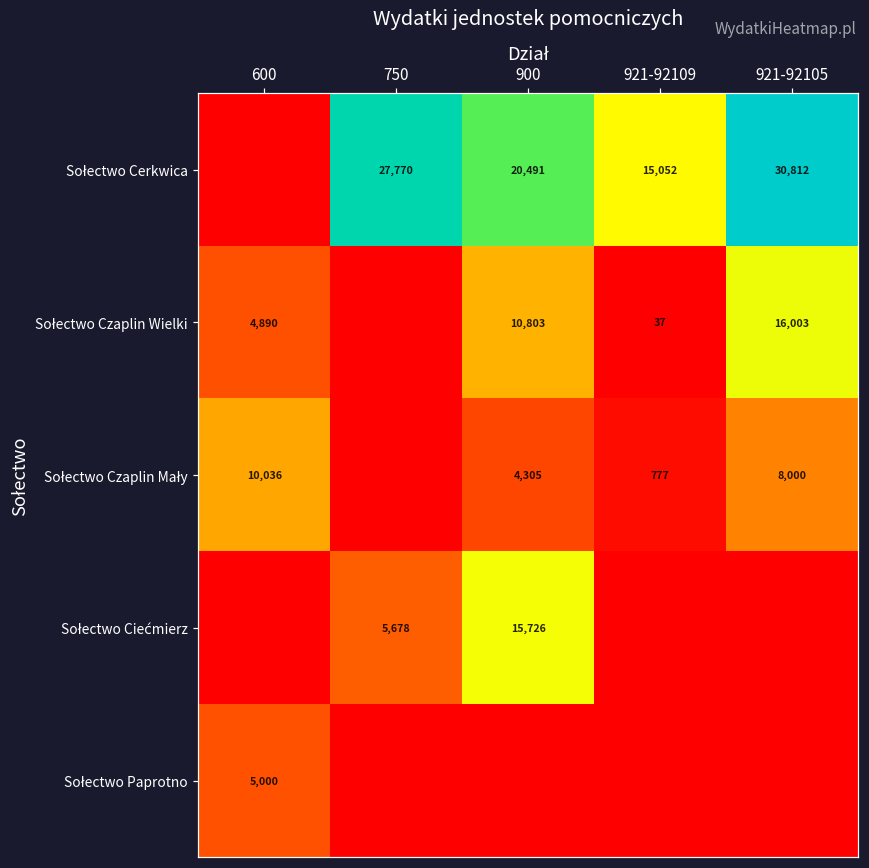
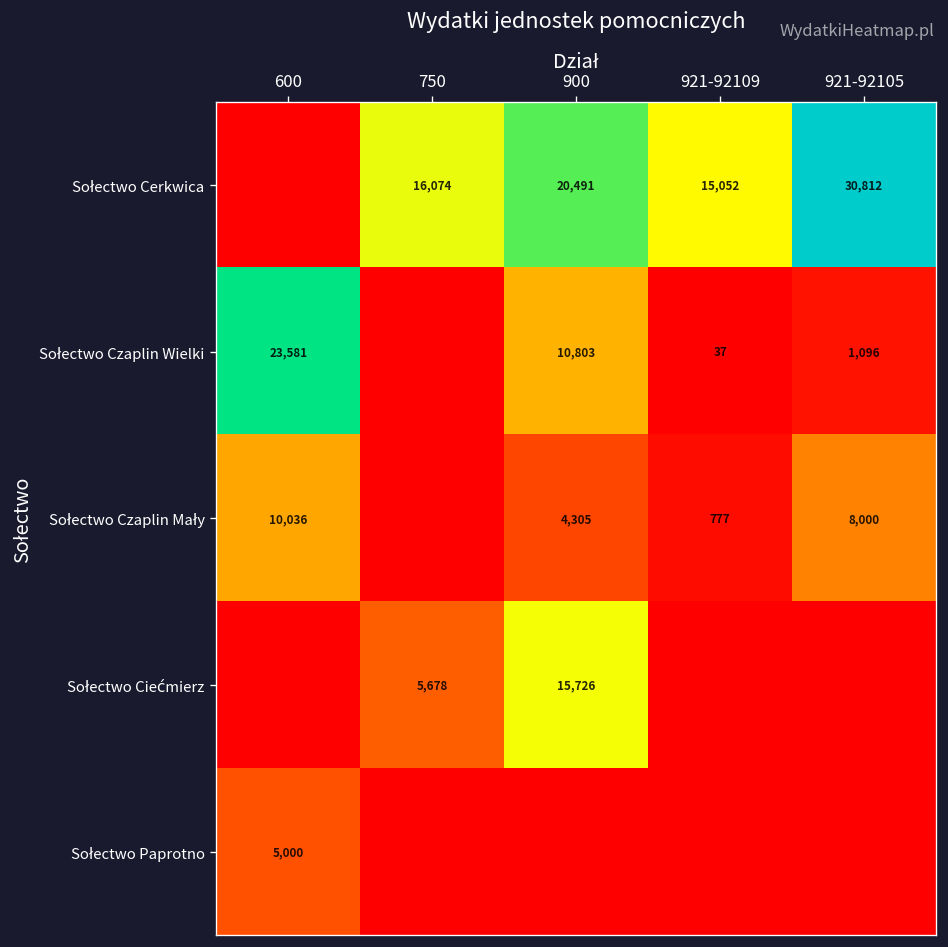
Sołectwo Cerkwica, 750: 27,770 -> 16,074
Sołectwo Czaplin Wielki, 600: 4,890 -> 23,581
Sołectwo Czaplin Wielki, 921-92105: 16,003 -> 1,096
